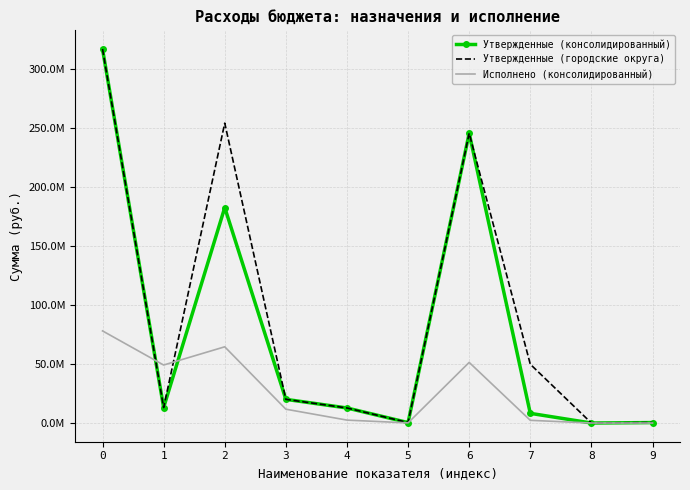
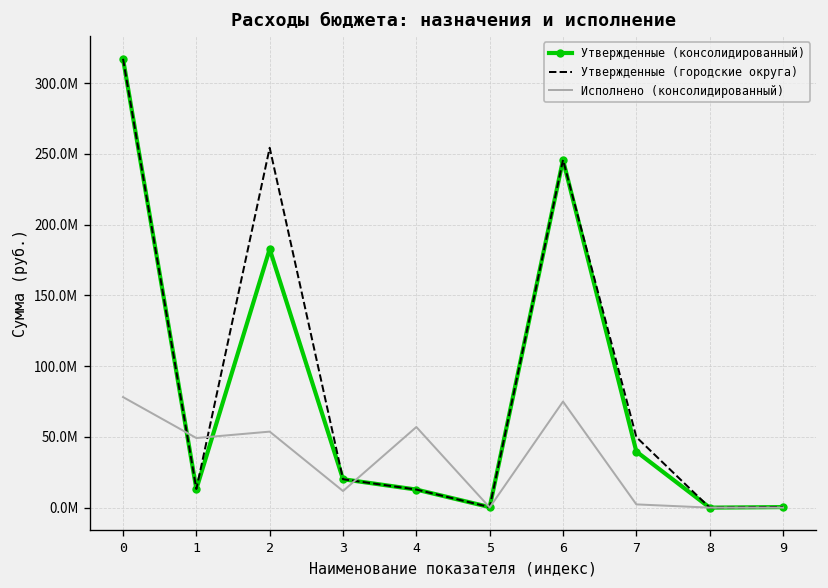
Исполнено (консолидированный), 2: 65000000 -> 54000000
Исполнено (консолидированный), 4: 2000000 -> 57000000
Исполнено (консолидированный), 6: 51000000 -> 75000000
Утвержденные (консолидированный), 7: 8000000 -> 40000000
